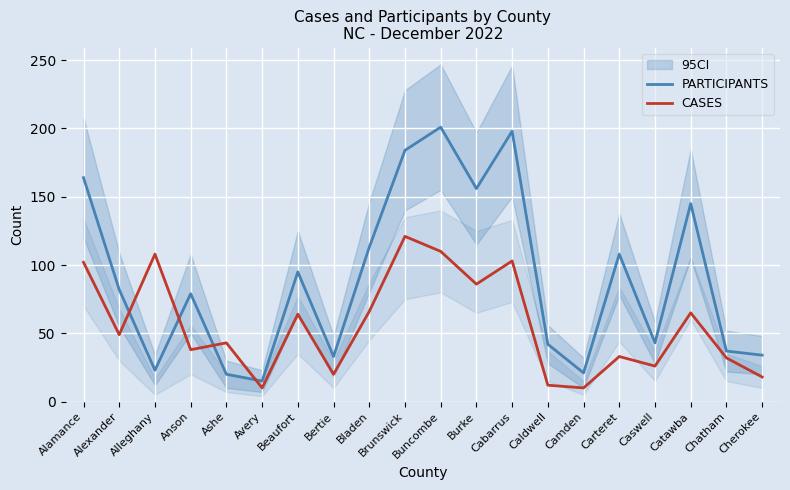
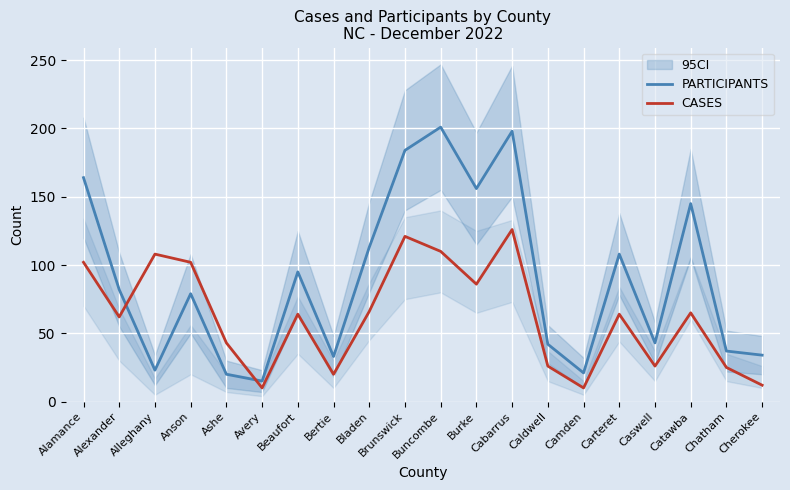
CASES, Alexander: 49 -> 62
CASES, Anson: 38 -> 102
CASES, Cabarrus: 103 -> 126
CASES, Caldwell: 12 -> 26
CASES, Carteret: 33 -> 64
CASES, Chatham: 32 -> 25
CASES, Cherokee: 18 -> 12
